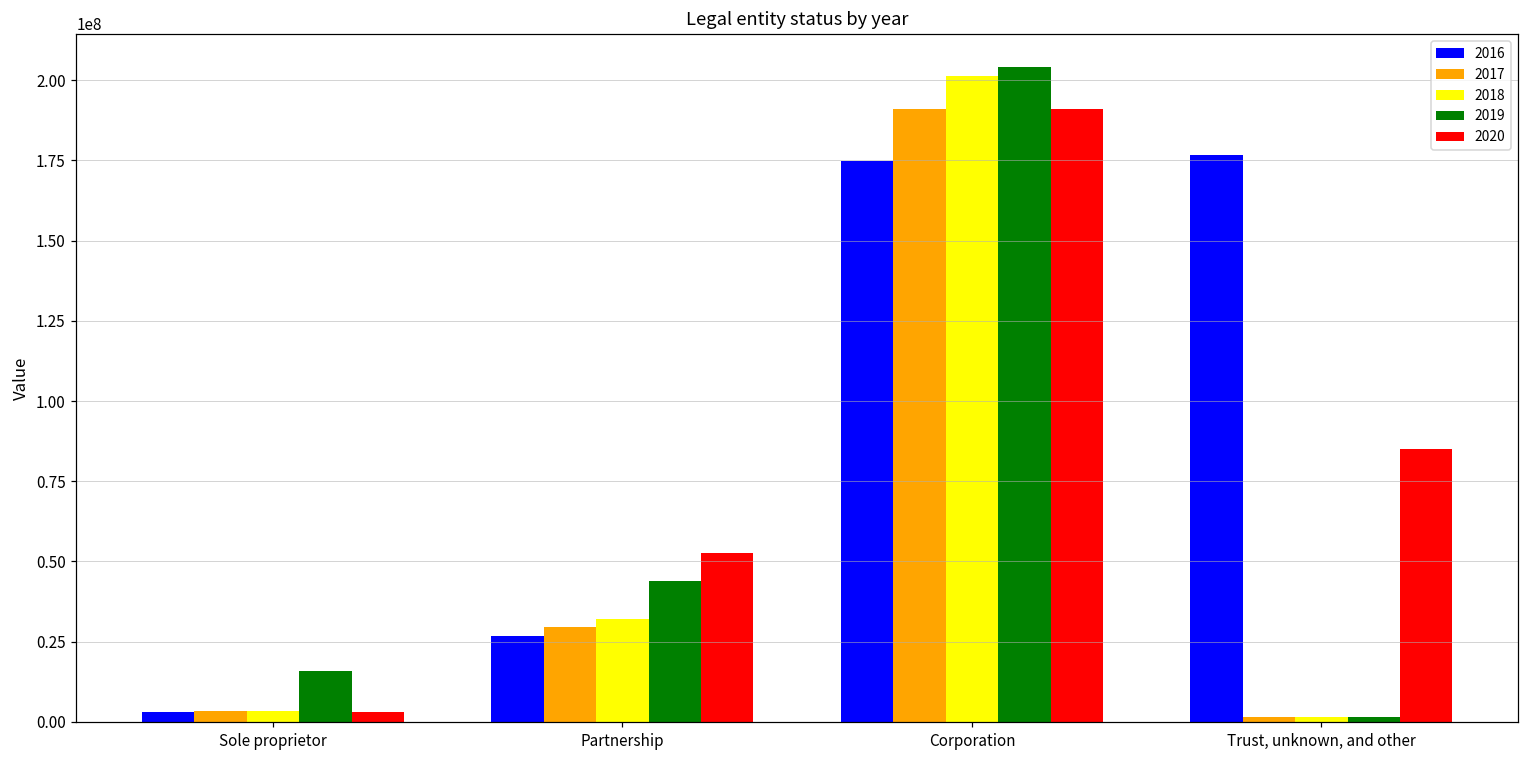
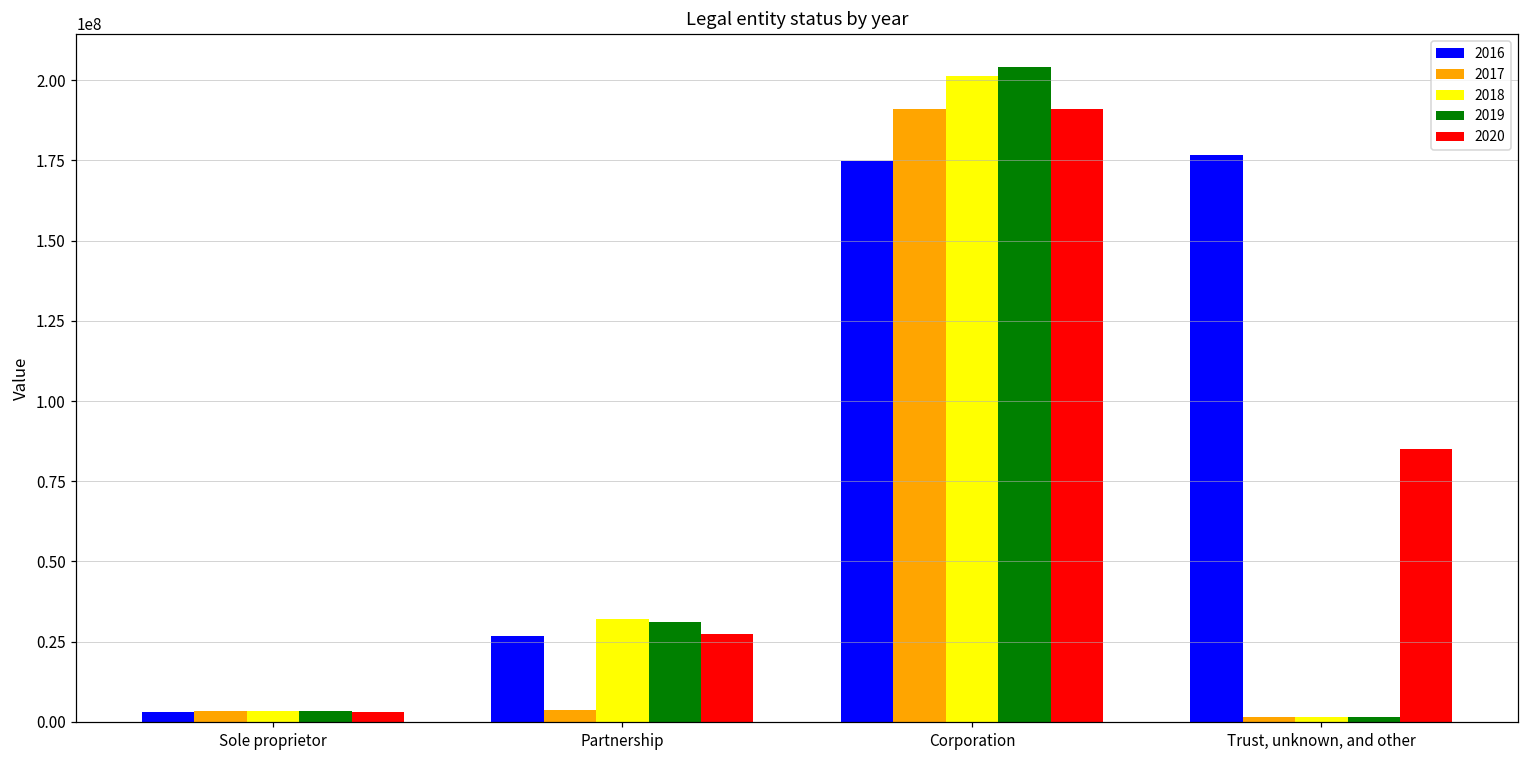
2019, Sole proprietor: 16000000 -> 3000000
2017, Partnership: 30000000 -> 4000000
2019, Partnership: 44000000 -> 31000000
2020, Partnership: 53000000 -> 27000000
